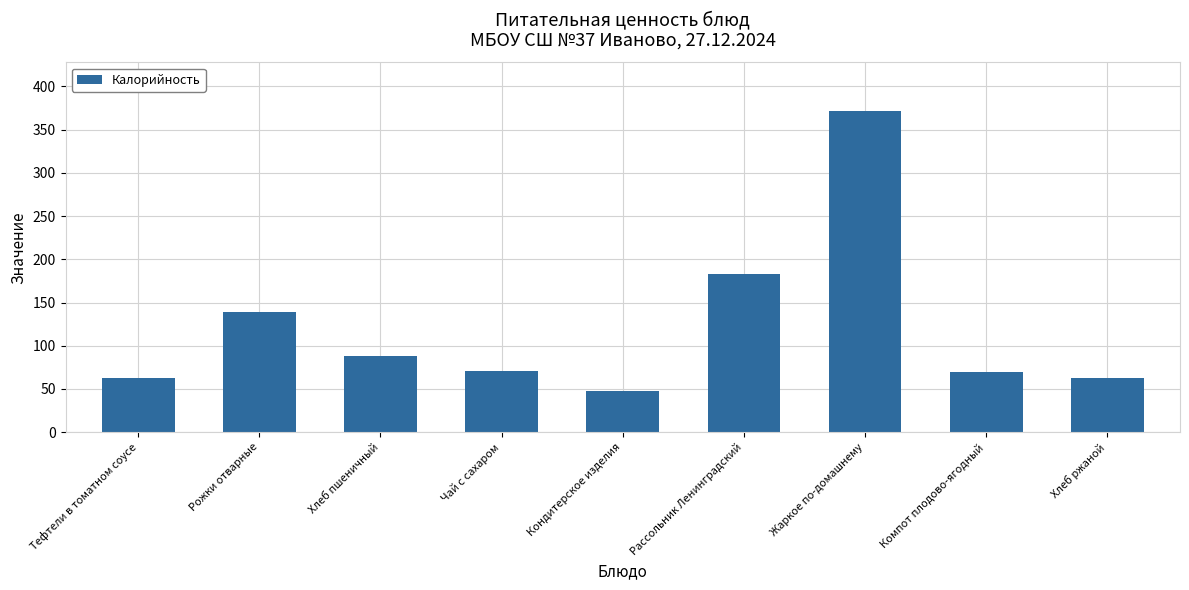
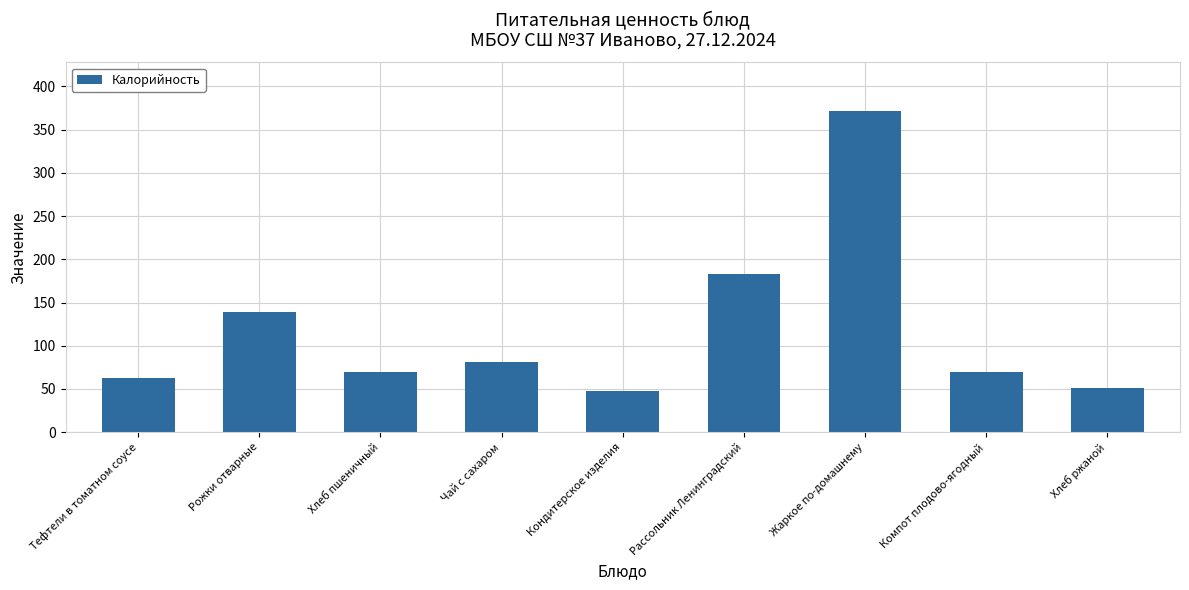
Хлеб пшеничный: 90 -> 70
Чай с сахаром: 70 -> 80
Хлеб ржаной: 60 -> 50
